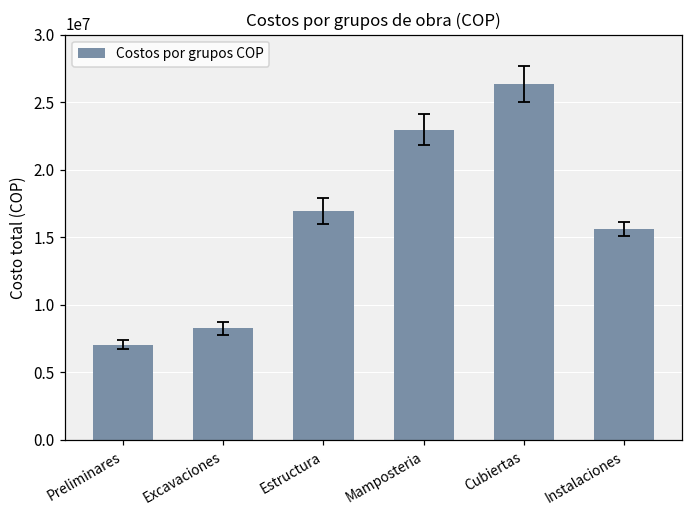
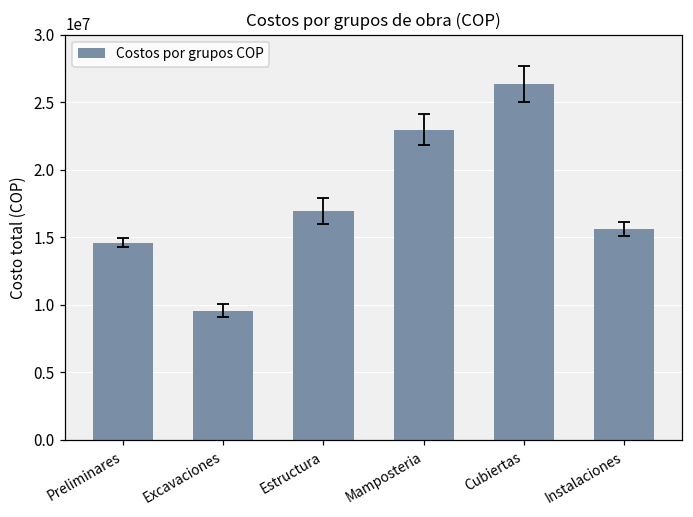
Costos por grupos COP, Preliminares: 7100000 -> 14600000
Costos por grupos COP, Excavaciones: 8300000 -> 9600000
